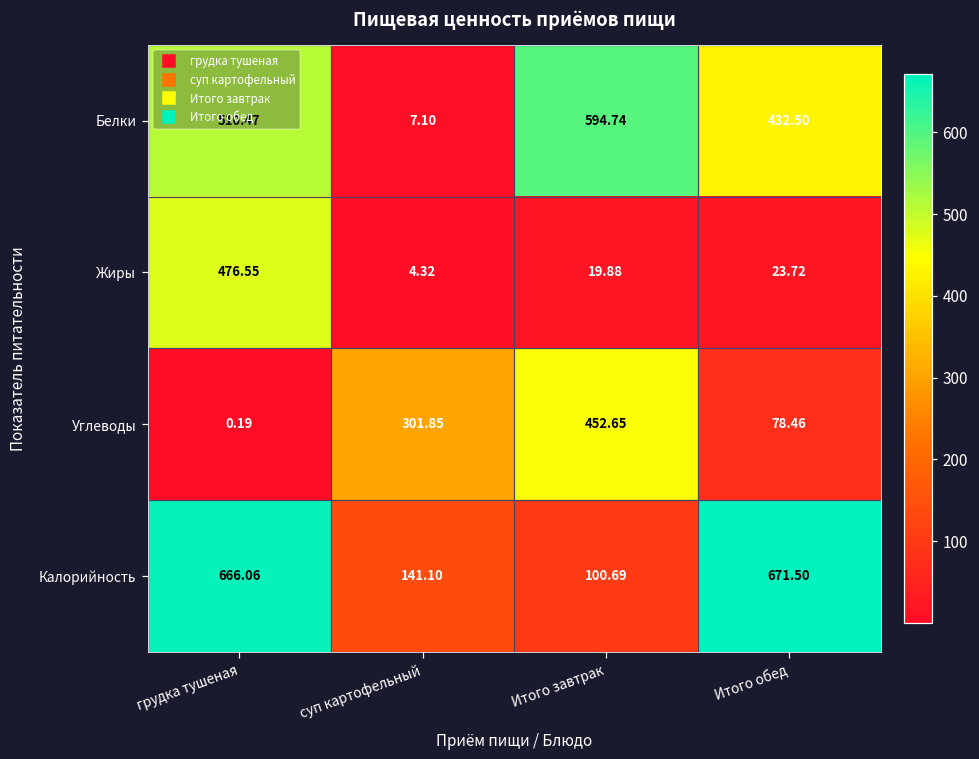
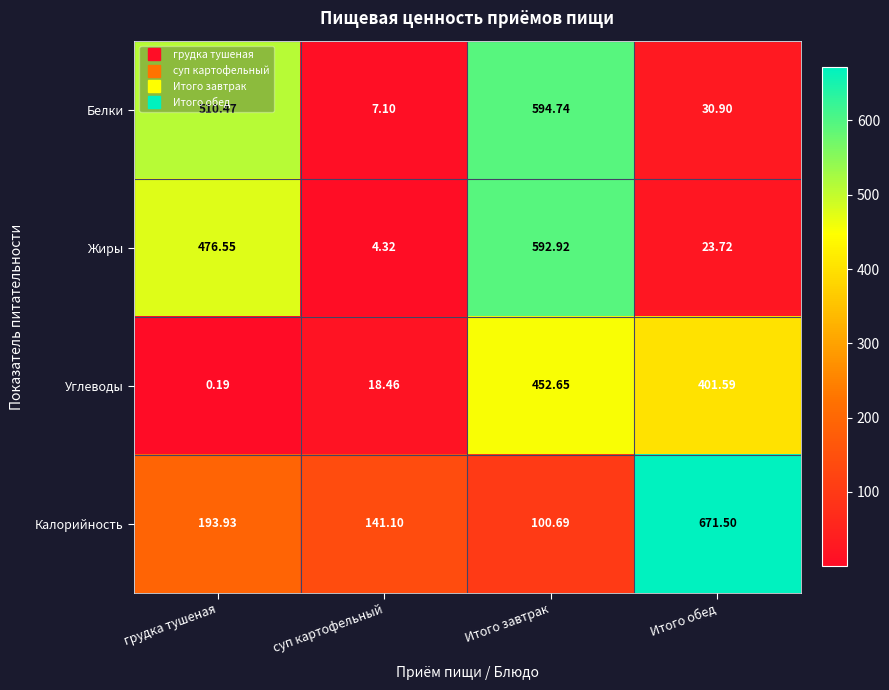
Белки, Итого обед: 432.50 -> 30.90
Жиры, Итого завтрак: 19.88 -> 592.92
Углеводы, суп картофельный: 301.85 -> 18.46
Углеводы, Итого обед: 78.46 -> 401.59
Калорийность, грудка тушеная: 666.06 -> 193.93
